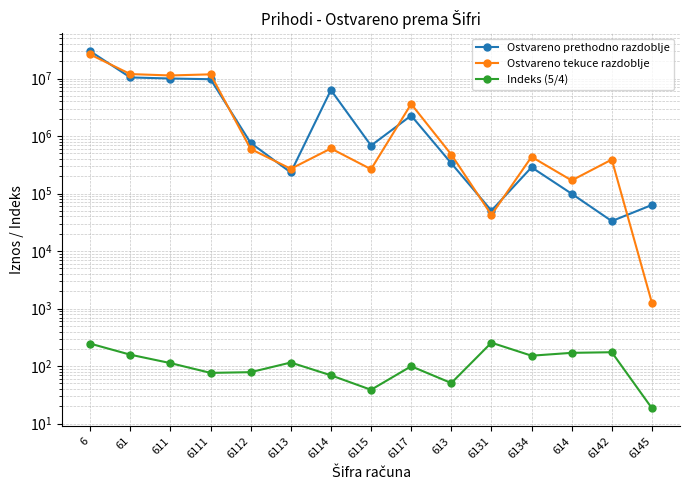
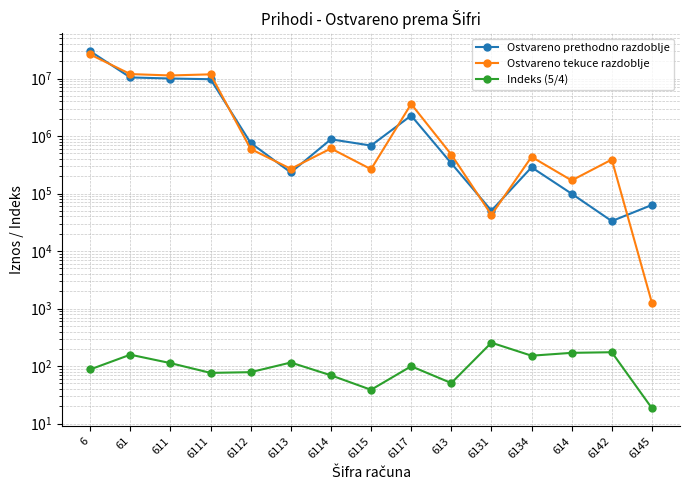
Indeks (5/4), 6: 250 -> 90
Ostvareno prethodno razdoblje, 6114: 6000000 -> 900000
